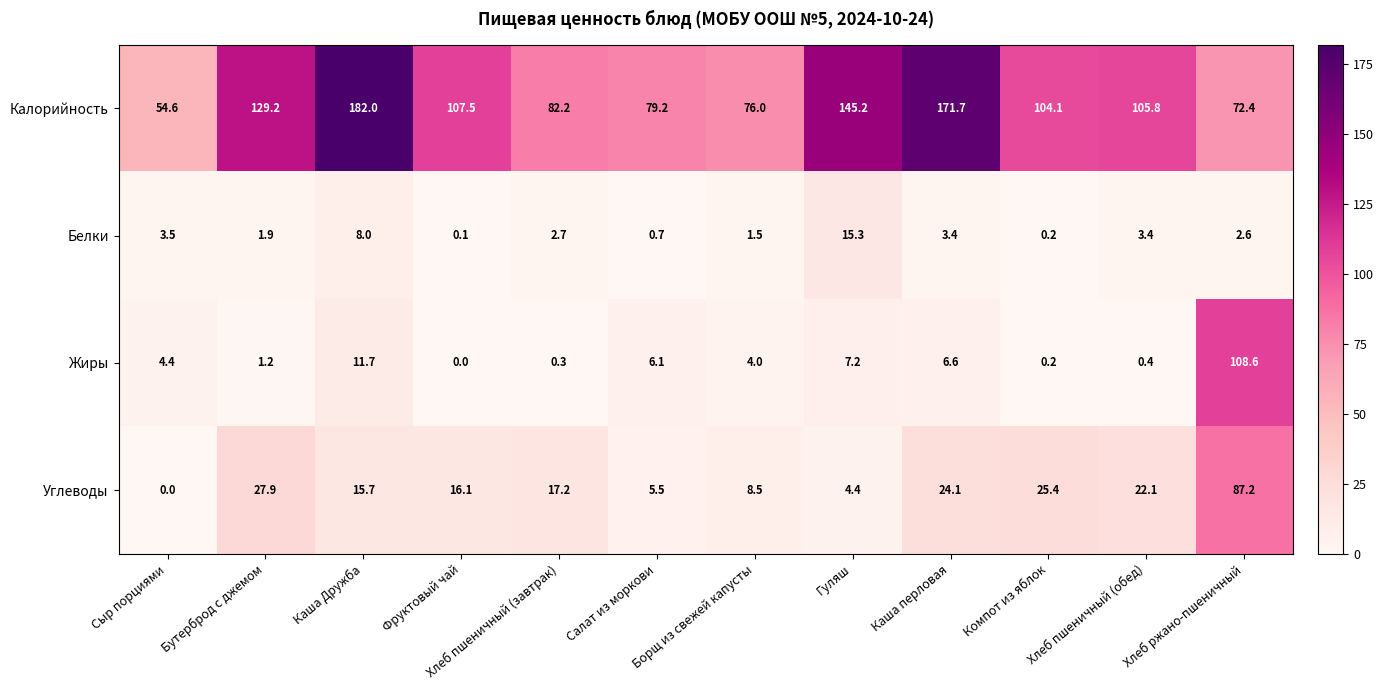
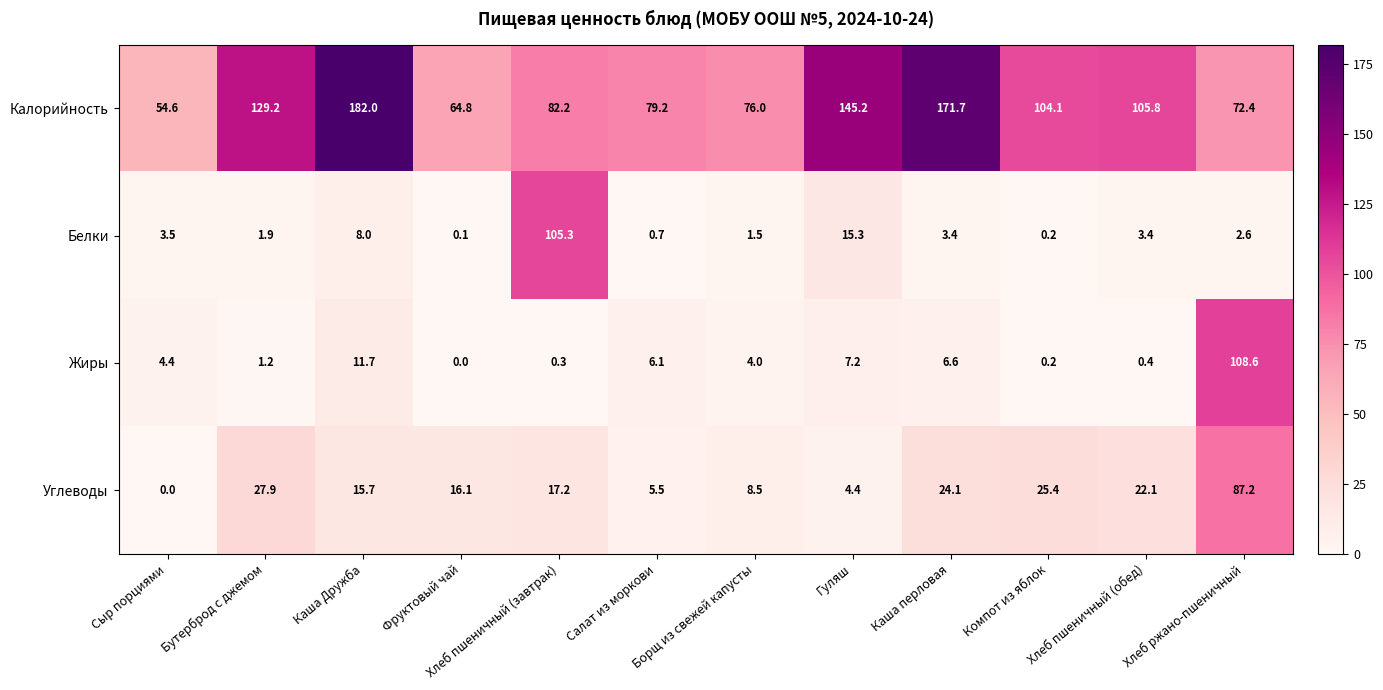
Калорийность, Фруктовый чай: 107.5 -> 64.8
Белки, Хлеб пшеничный (завтрак): 2.7 -> 105.3
